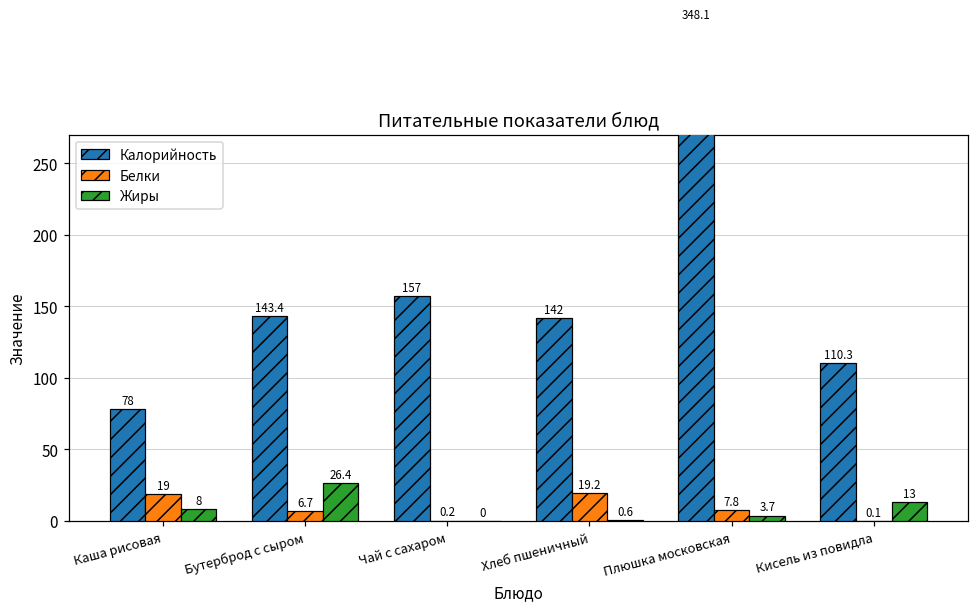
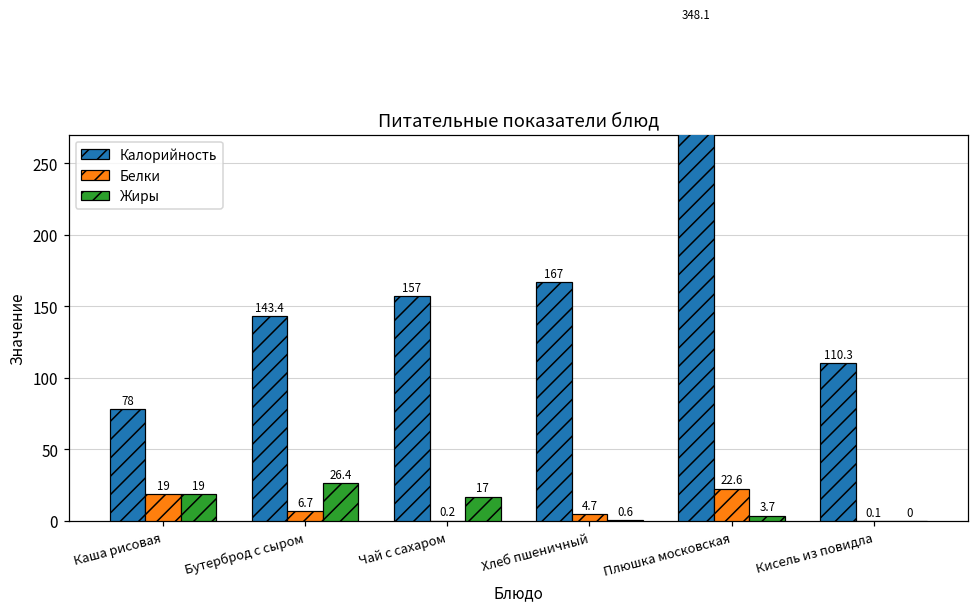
Жиры, Каша рисовая: 8 -> 19
Жиры, Чай с сахаром: 0 -> 17
Калорийность, Хлеб пшеничный: 142 -> 167
Белки, Хлеб пшеничный: 19.2 -> 4.7
Белки, Плюшка московская: 7.8 -> 22.6
Жиры, Кисель из повидла: 13 -> 0
